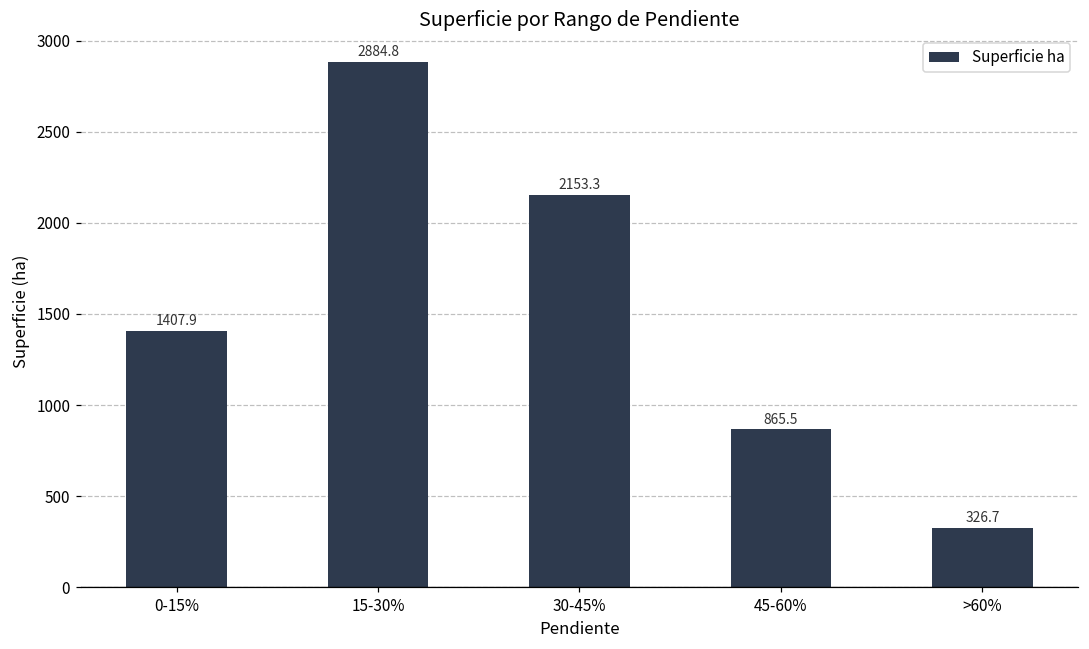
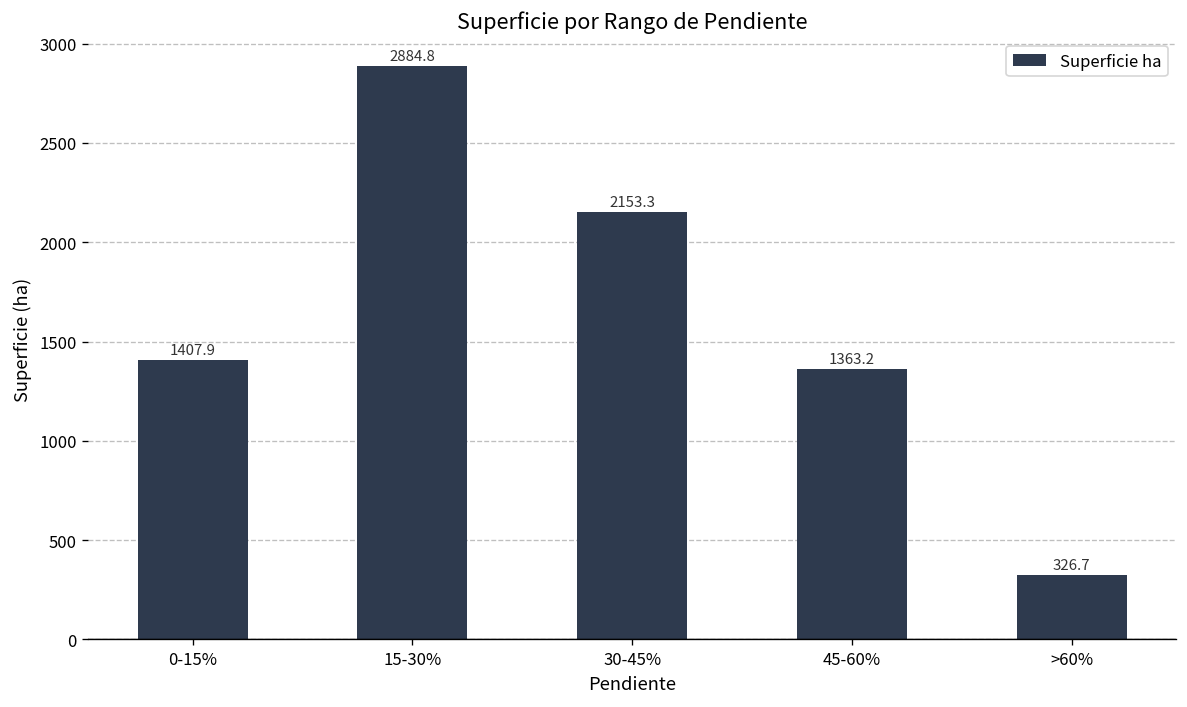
45-60%: 865.5 -> 1363.2
